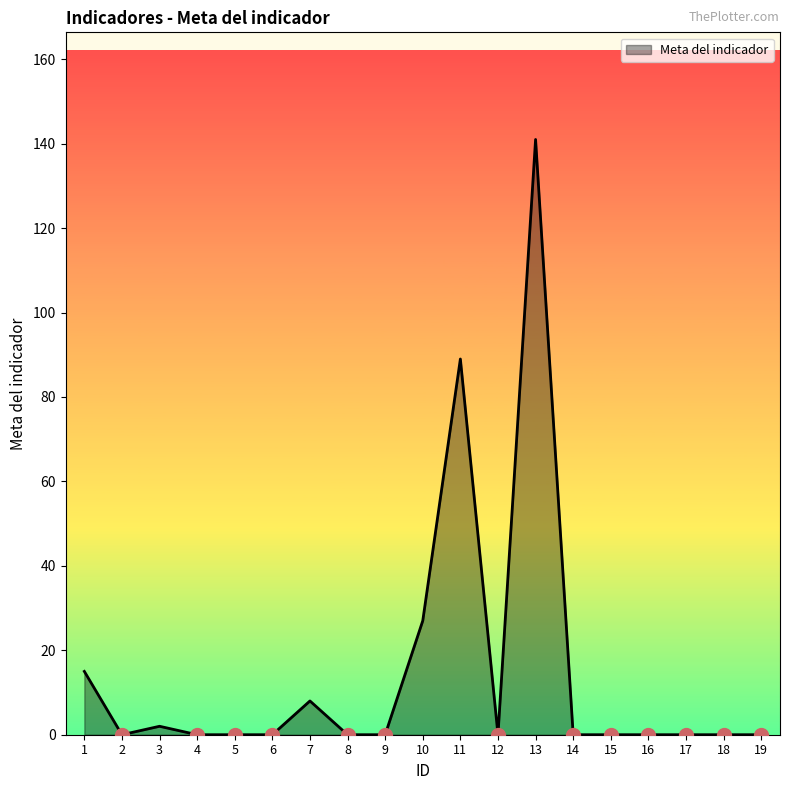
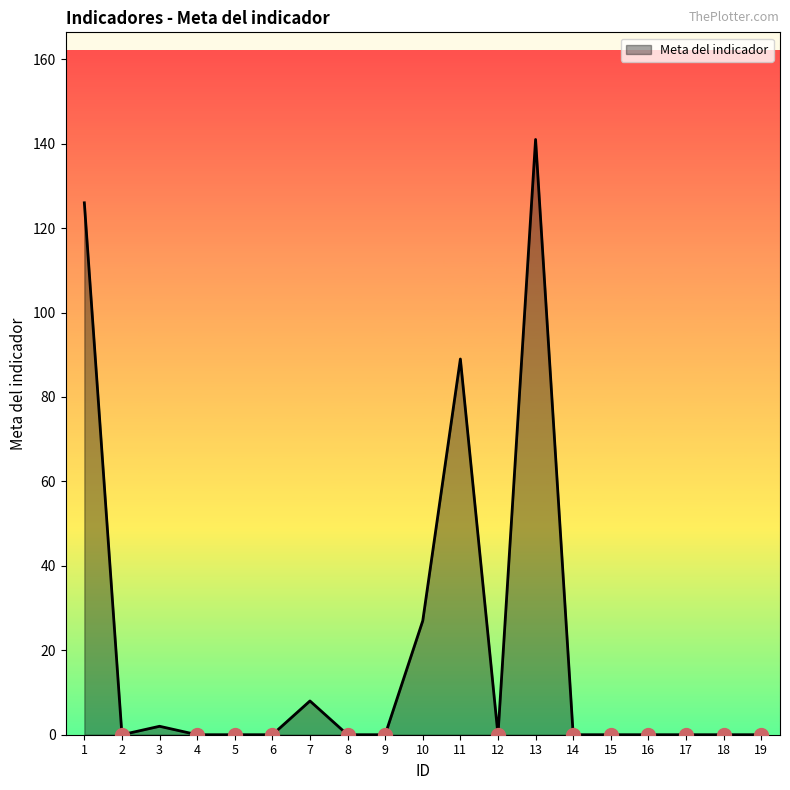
Meta del indicador, 1: 15 -> 126
